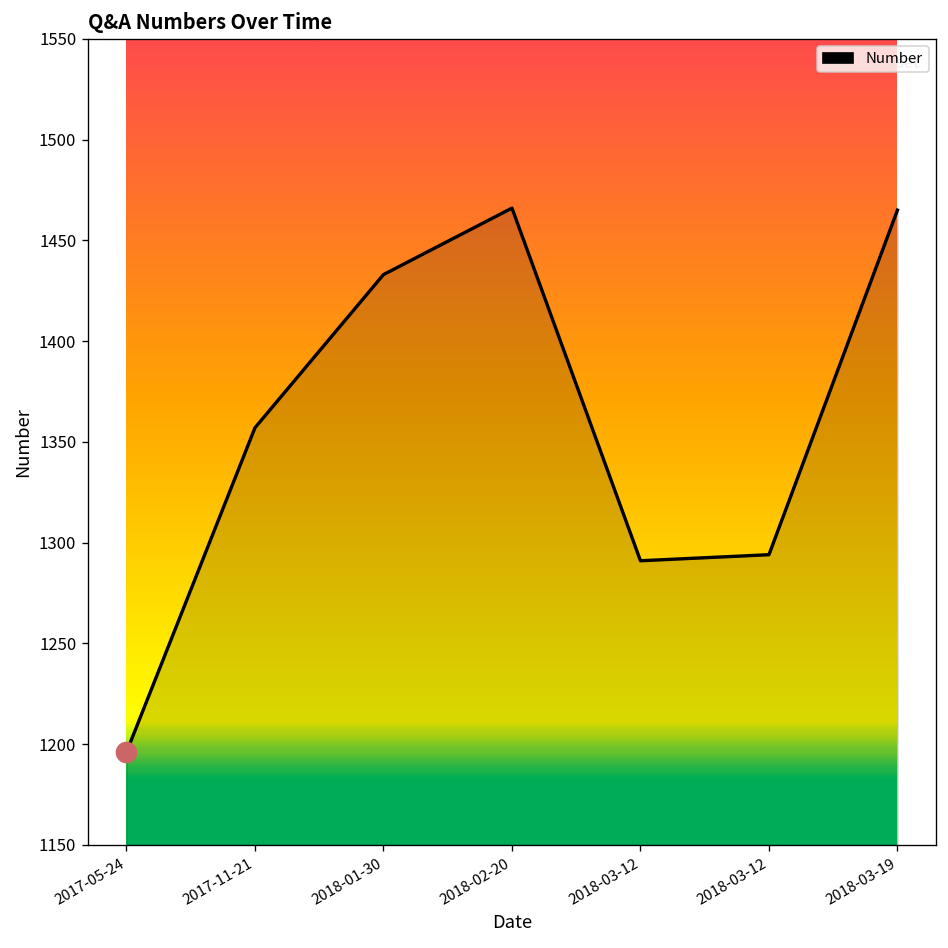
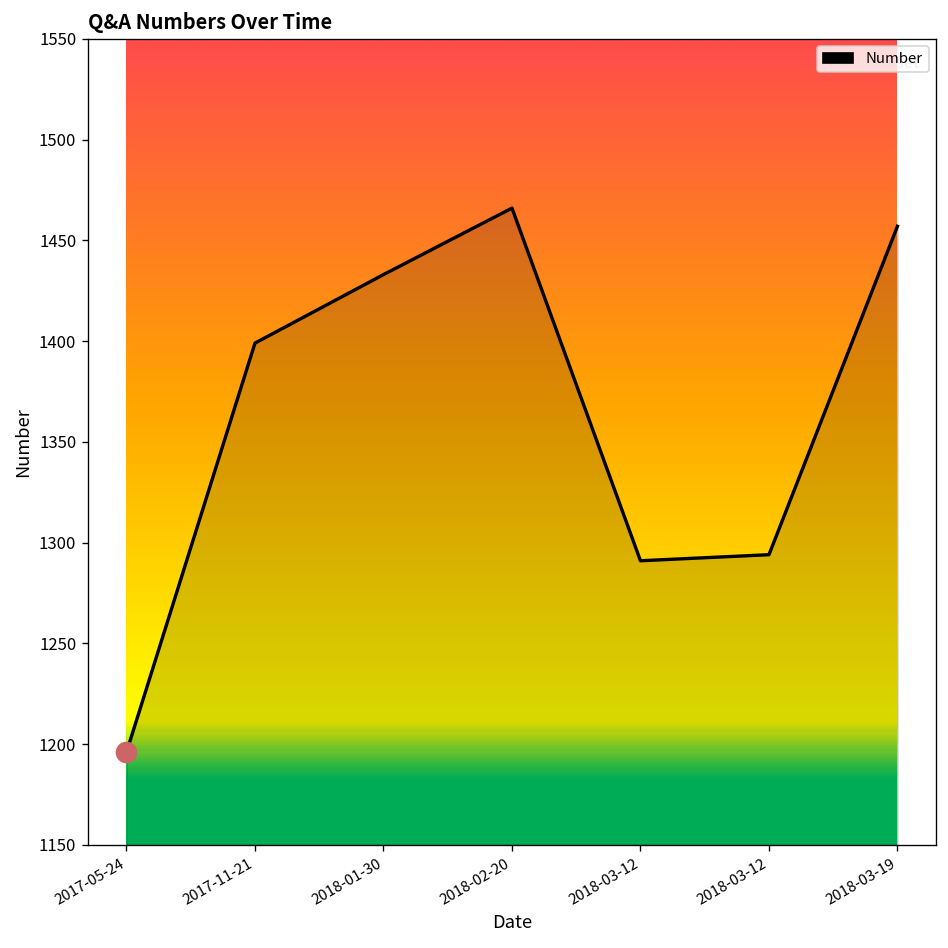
Number, 2017-11-21: 1357 -> 1399
Number, 2018-03-19: 1465 -> 1457
